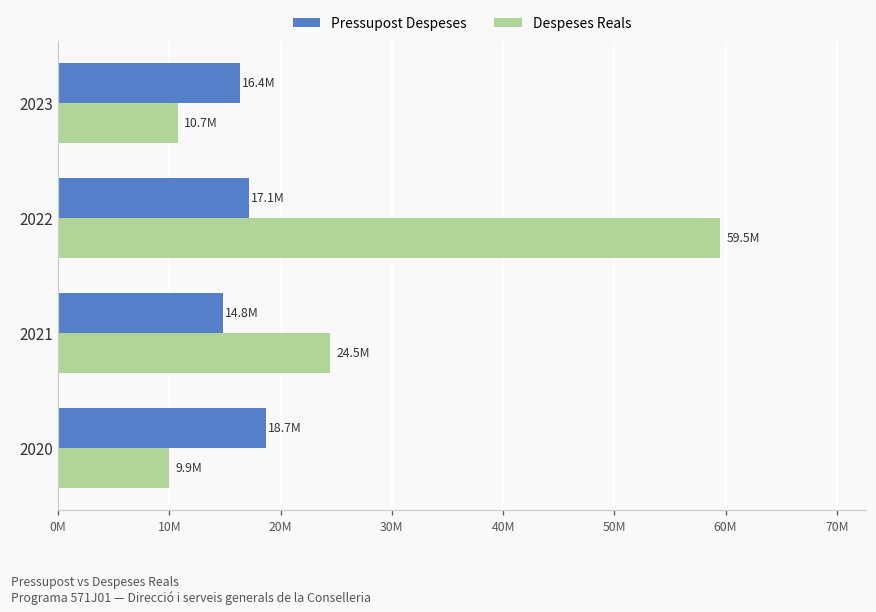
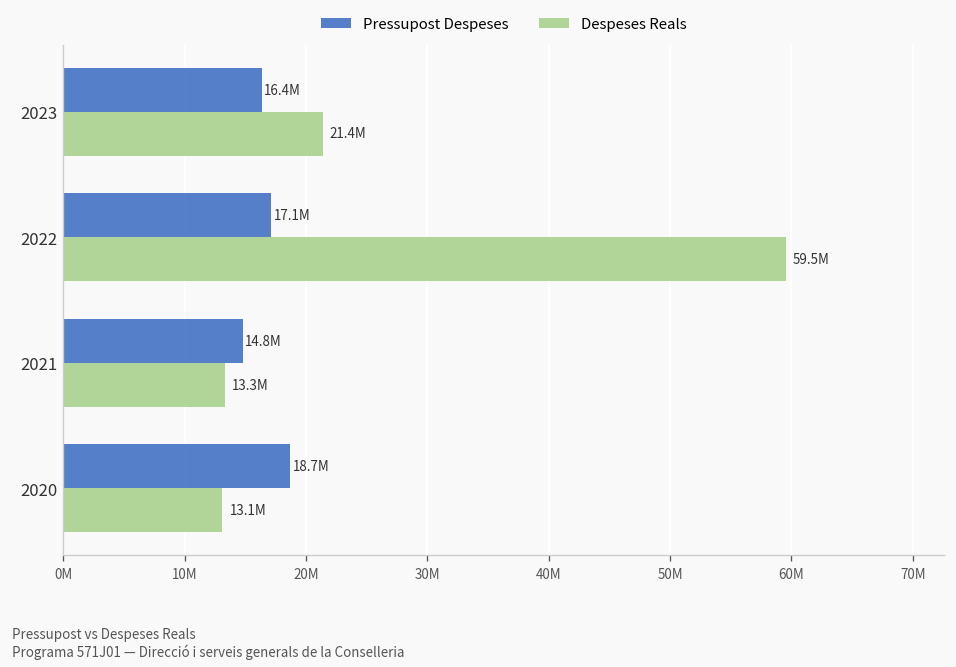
Despeses Reals, 2023: 10.7M -> 21.4M
Despeses Reals, 2021: 24.5M -> 13.3M
Despeses Reals, 2020: 9.9M -> 13.1M
